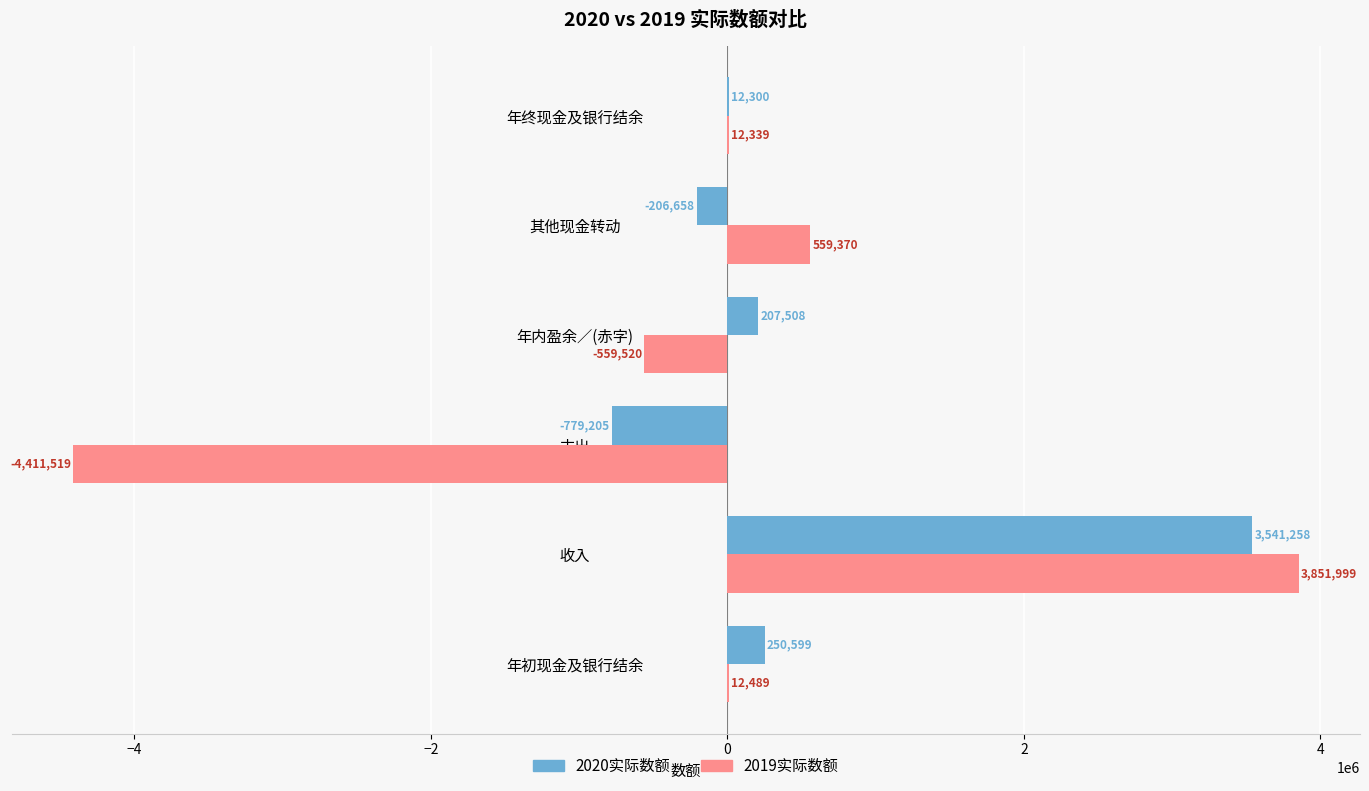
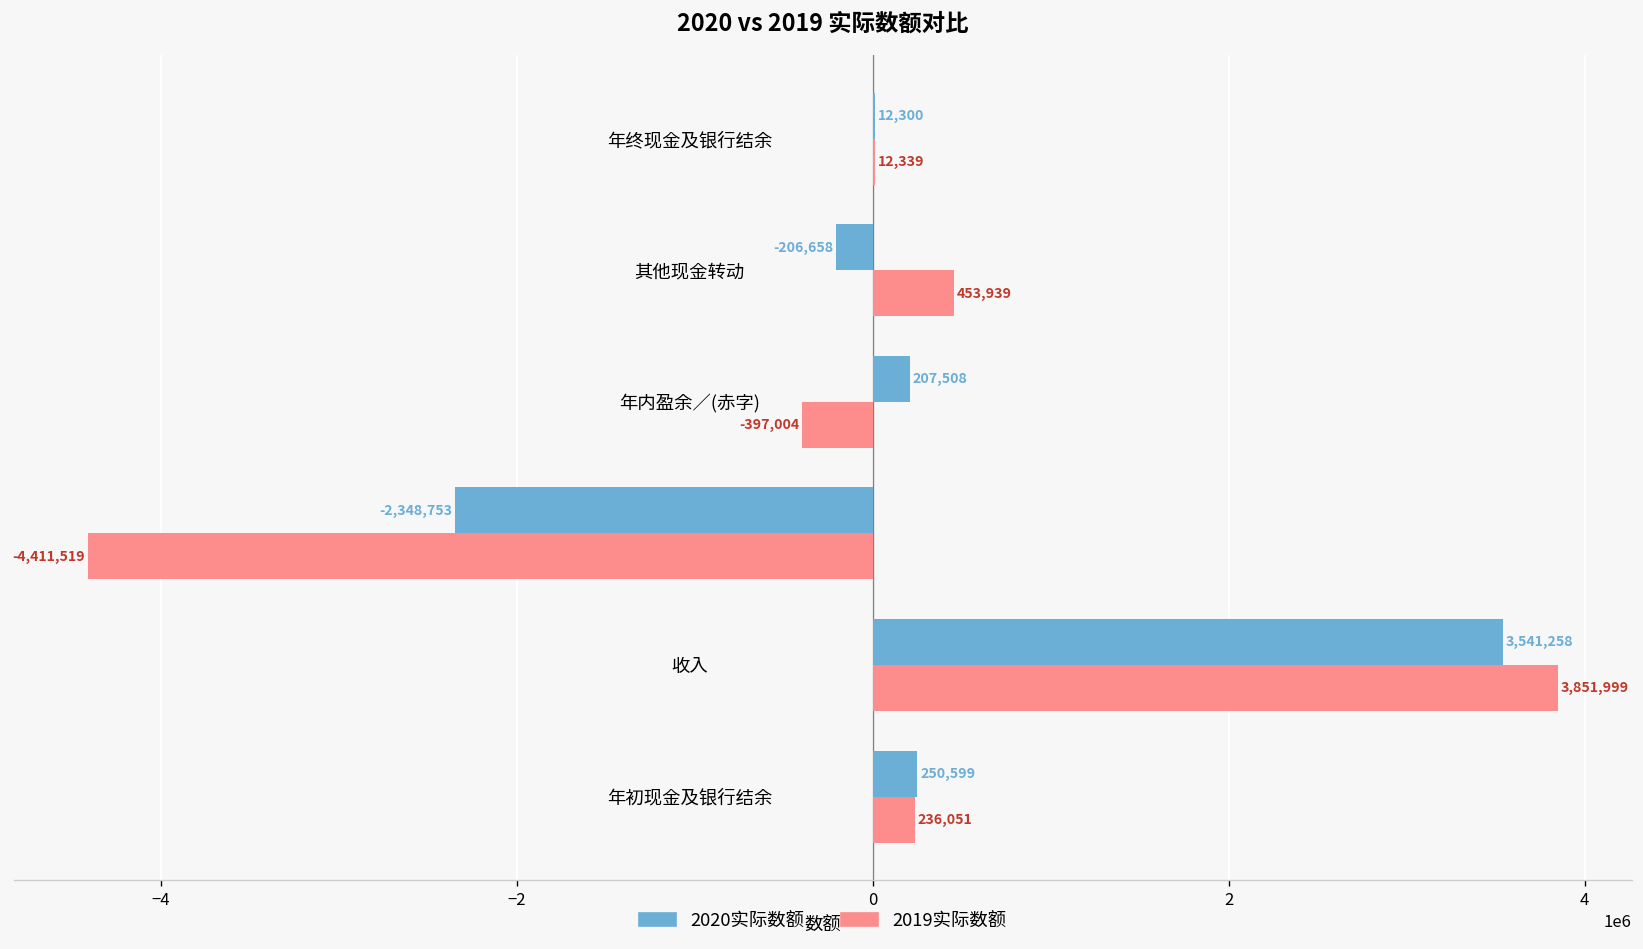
2019实际数额, 其他现金转动: 559,370 -> 453,939
2019实际数额, 年内盈余／(赤字): -559,520 -> -397,004
2020实际数额, 支出: -779,205 -> -2,348,753
2019实际数额, 年初现金及银行结余: 12,489 -> 236,051
